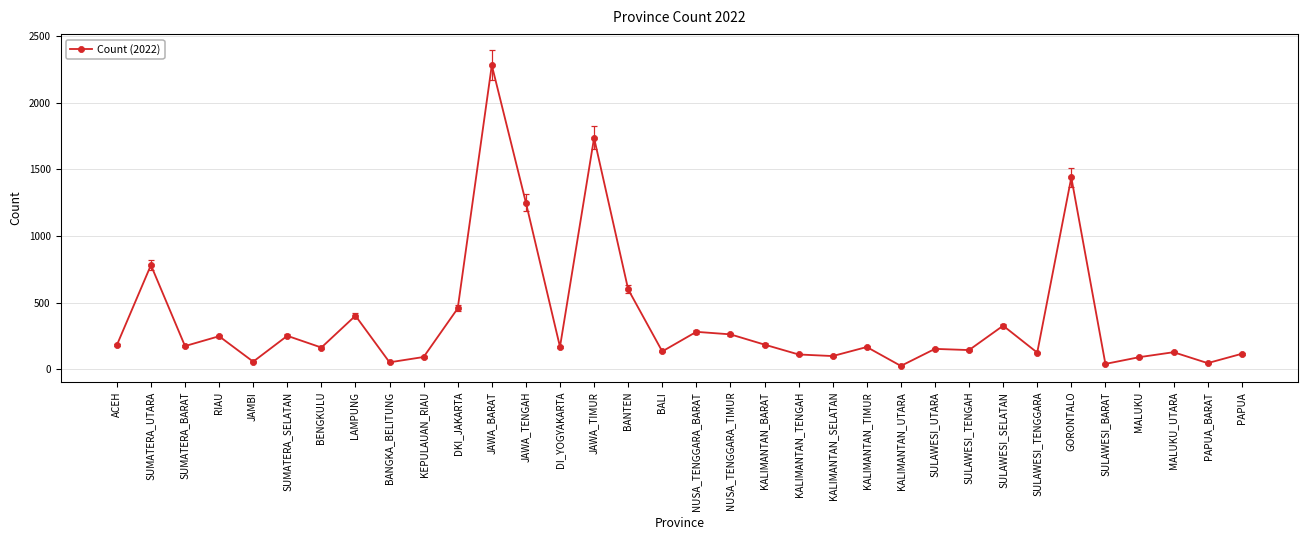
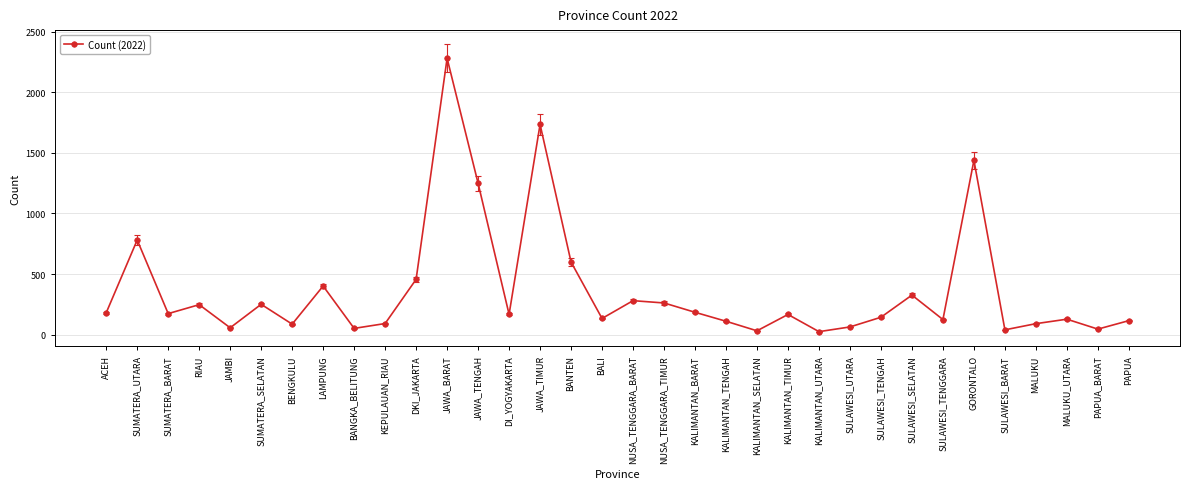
Count (2022), BENGKULU: 160 -> 90
Count (2022), KALIMANTAN_SELATAN: 100 -> 30
Count (2022), SULAWESI_UTARA: 150 -> 60
